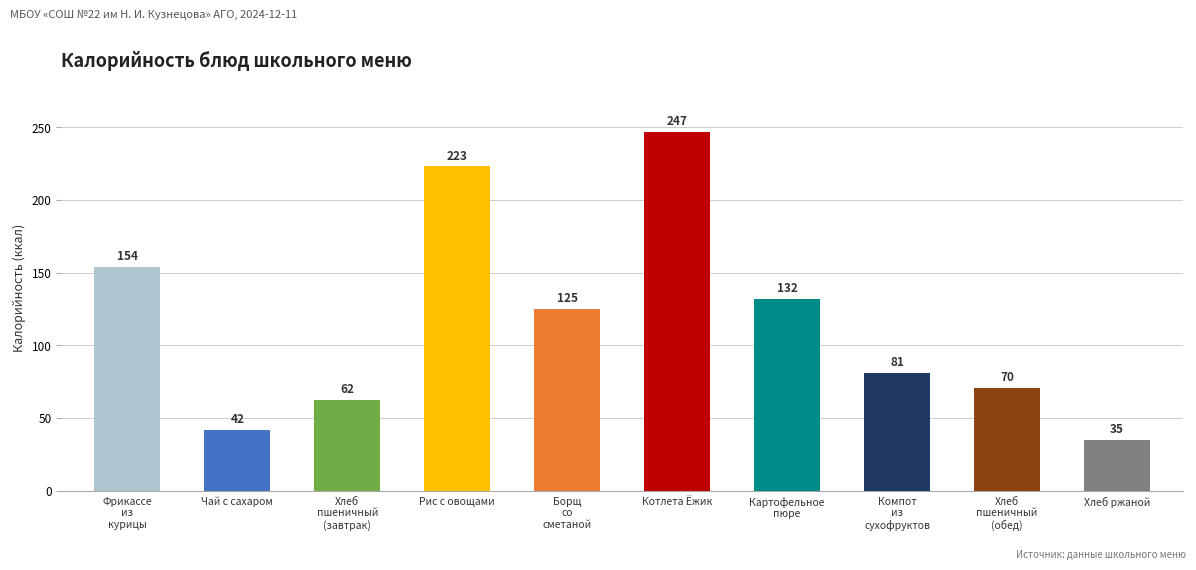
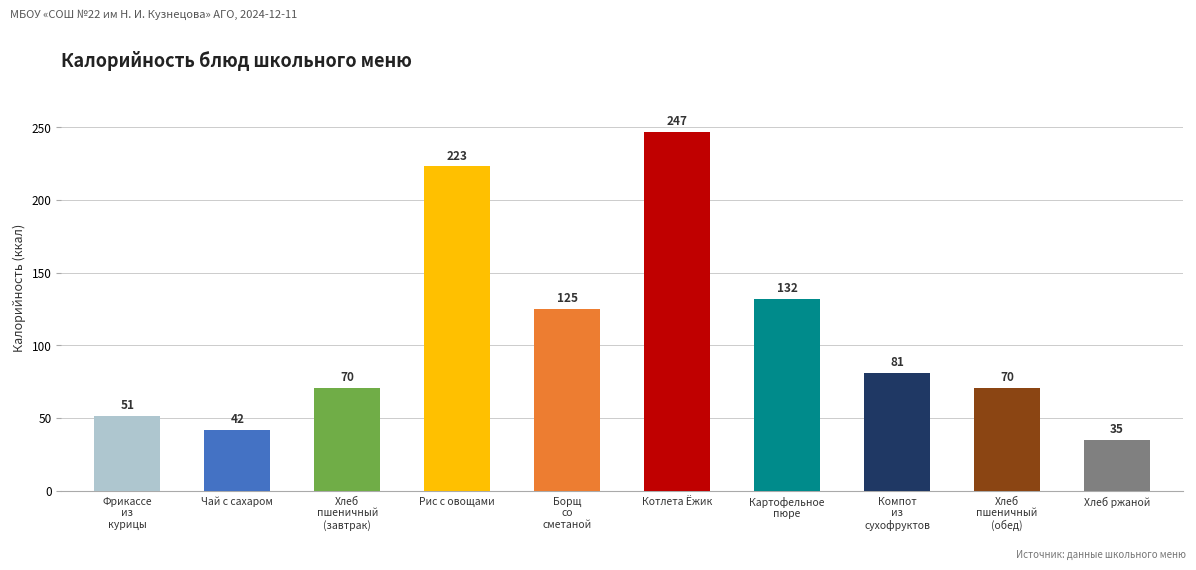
Фрикассе из курицы: 154 -> 51
Хлеб пшеничный (завтрак): 62 -> 70
